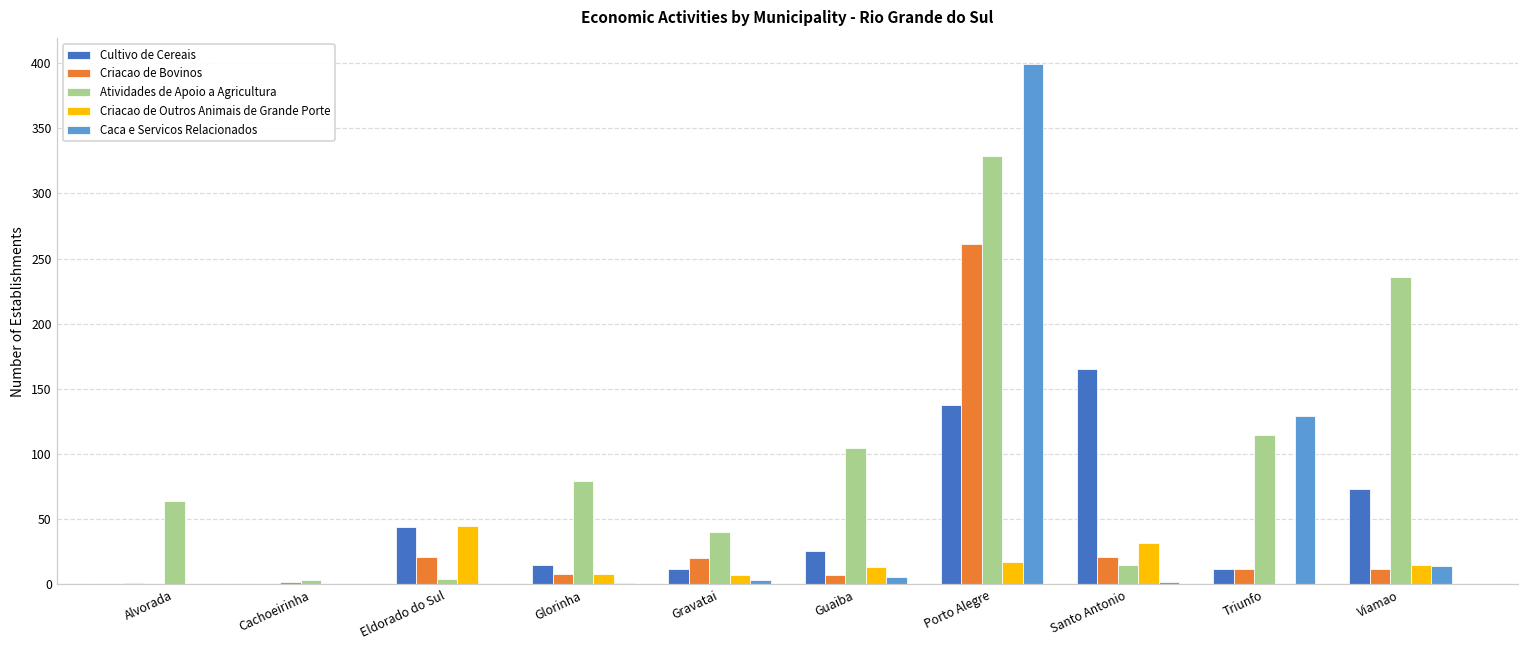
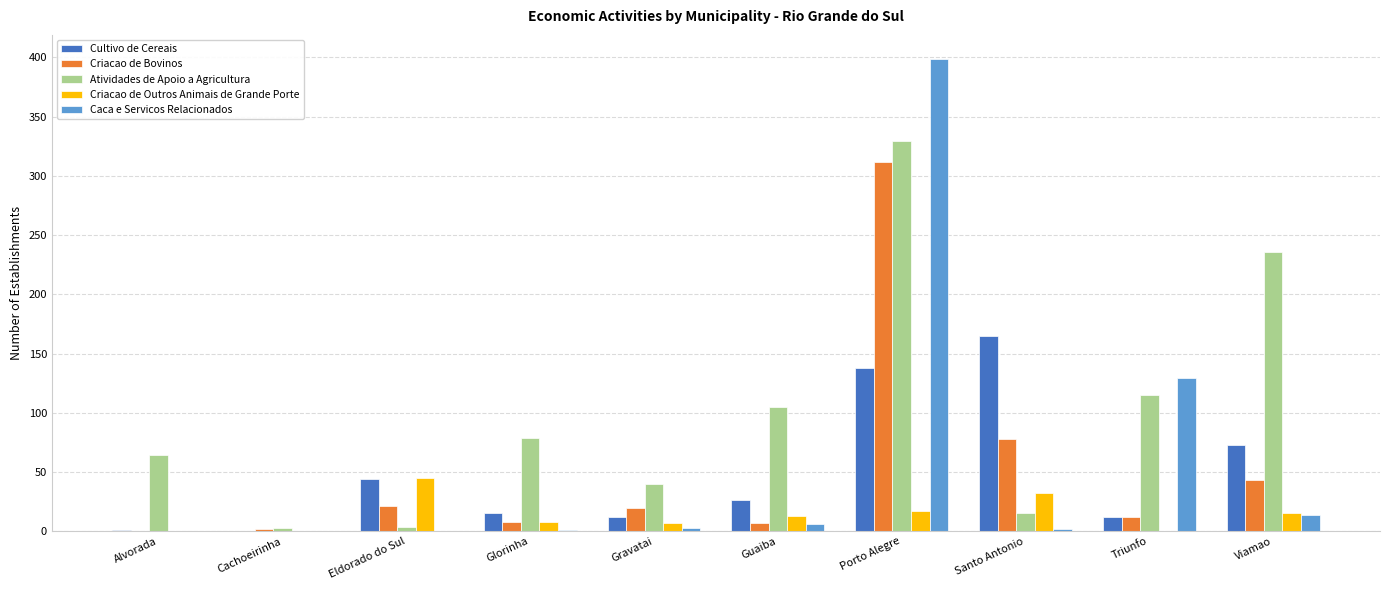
Criacao de Bovinos, Porto Alegre: 261 -> 312
Criacao de Bovinos, Santo Antonio: 21 -> 78
Criacao de Bovinos, Viamao: 12 -> 43
